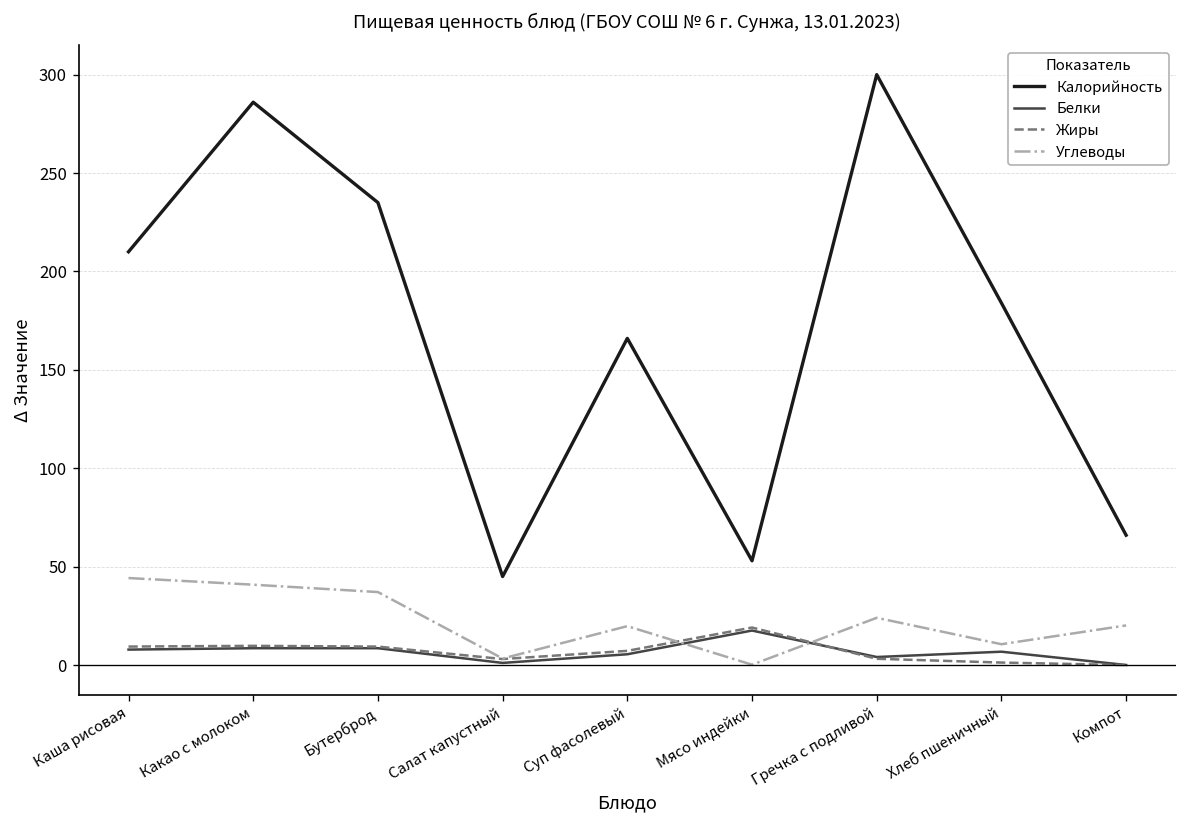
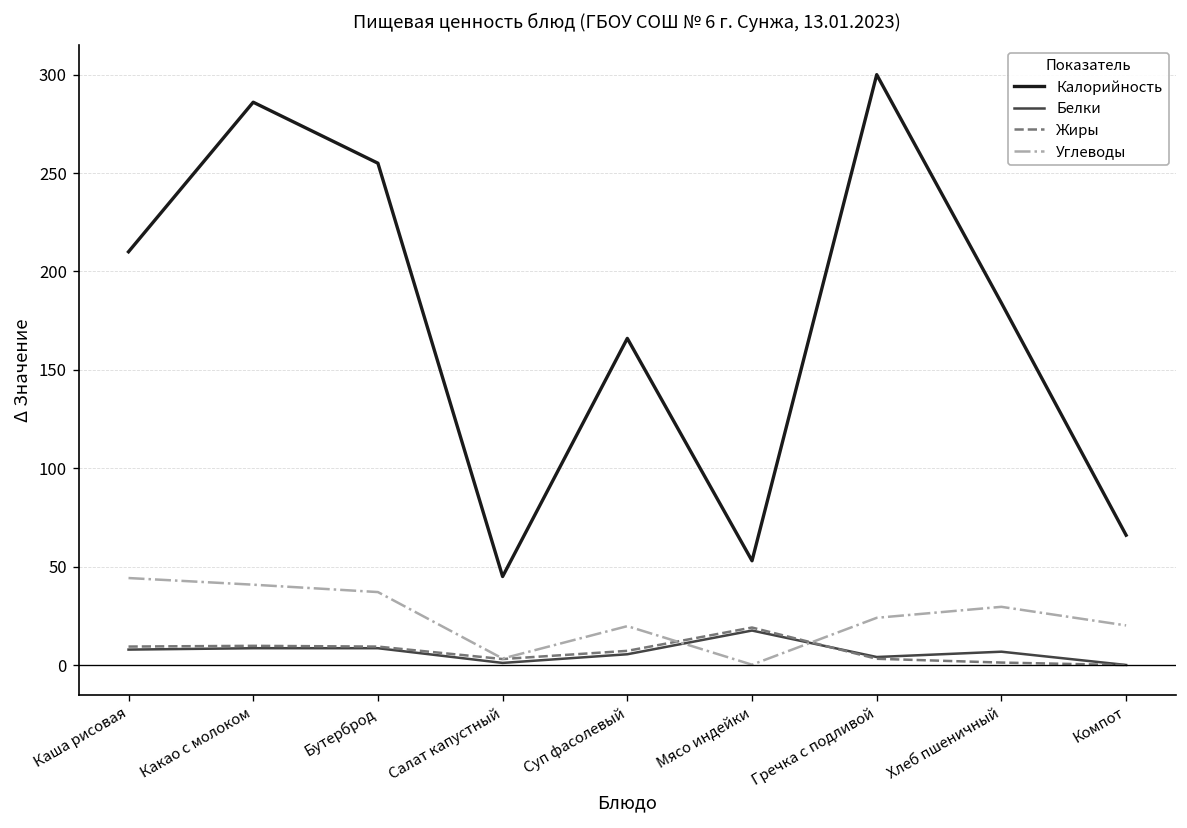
Калорийность, Бутерброд: 235 -> 255
Углеводы, Хлеб пшеничный: 11 -> 30
